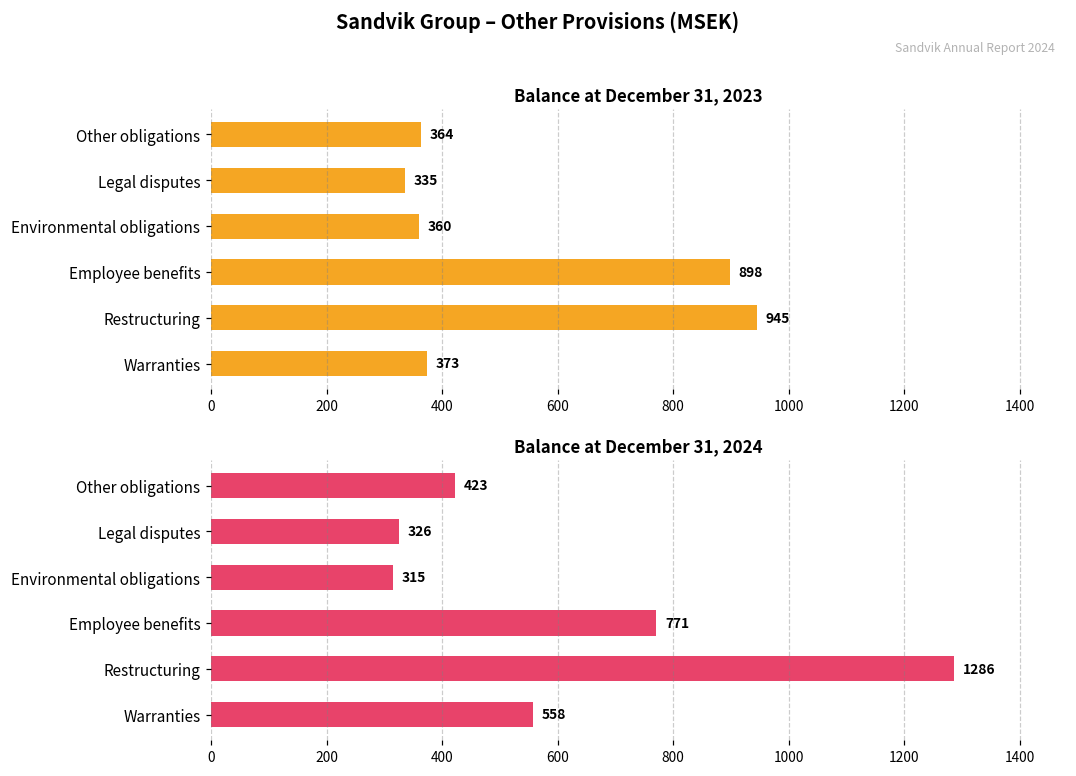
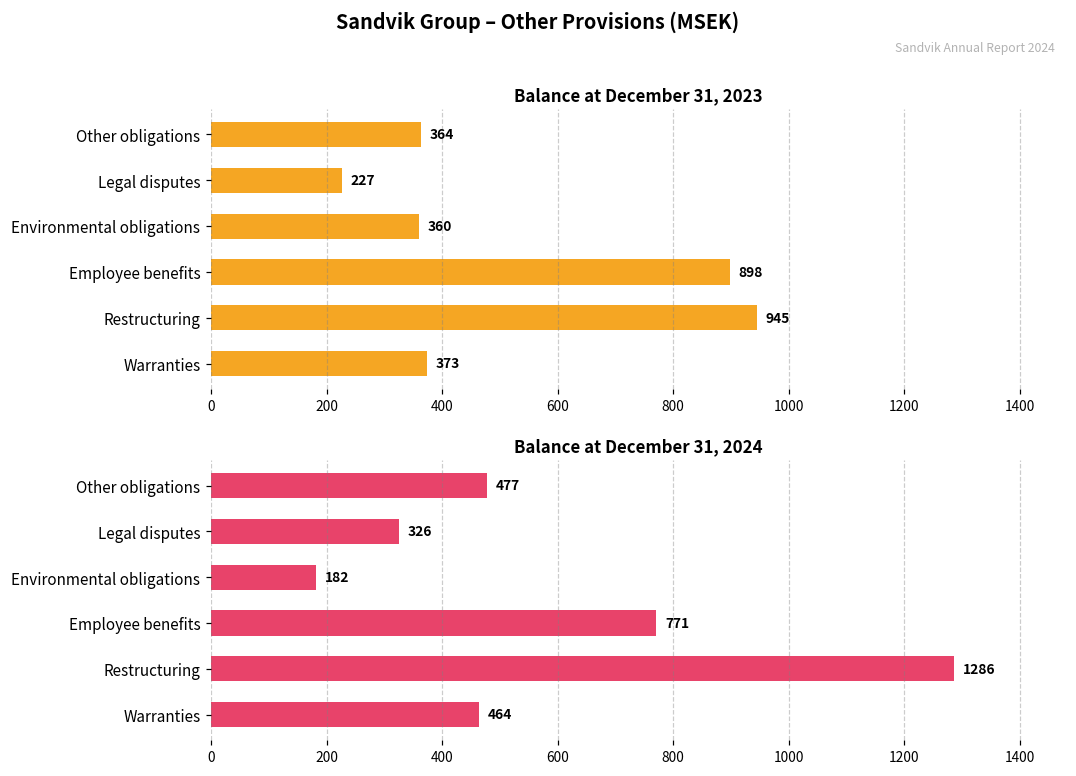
Balance at December 31, 2023, Legal disputes: 335 -> 227
Balance at December 31, 2024, Other obligations: 423 -> 477
Balance at December 31, 2024, Environmental obligations: 315 -> 182
Balance at December 31, 2024, Warranties: 558 -> 464
